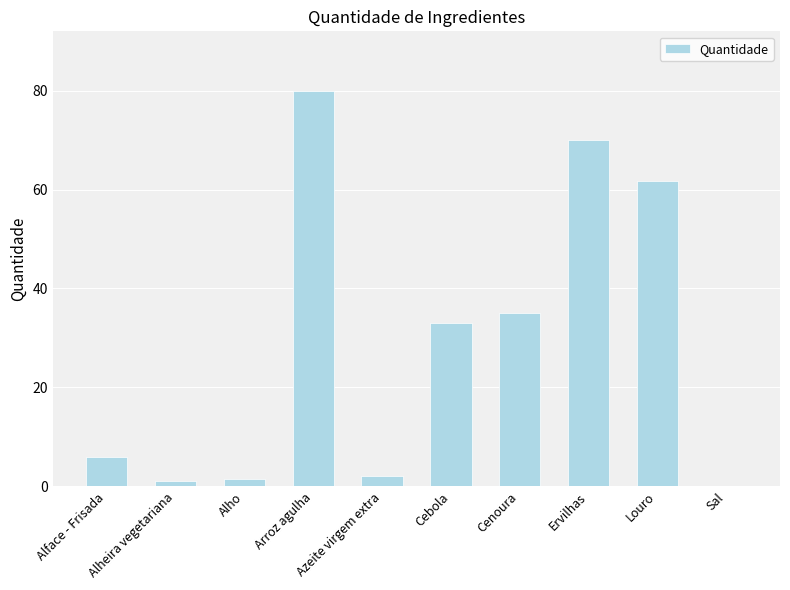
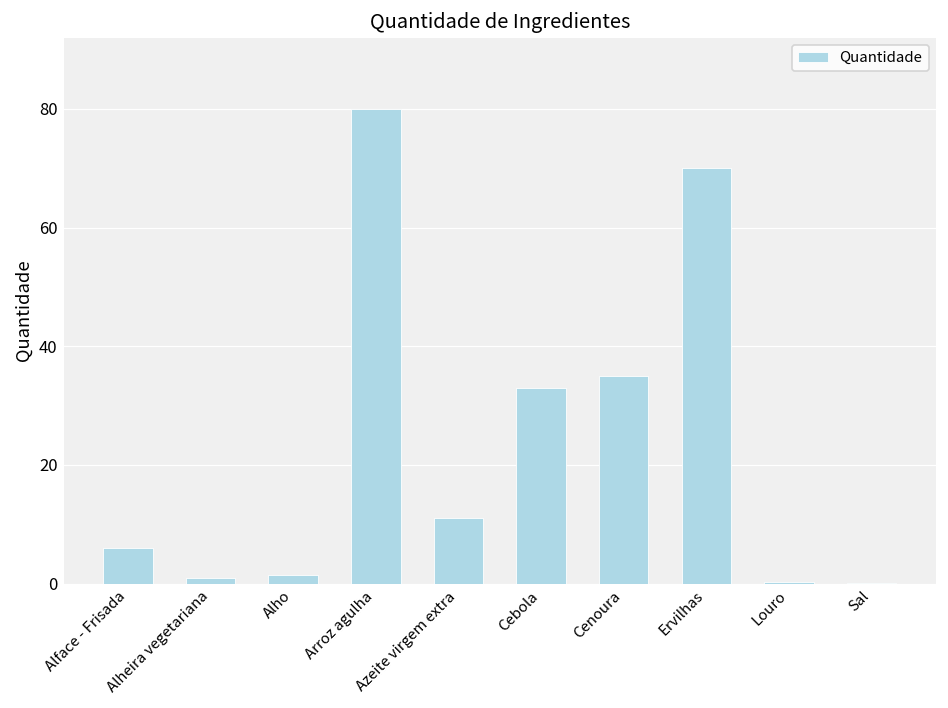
Azeite virgem extra: 2 -> 11
Louro: 62 -> 0
